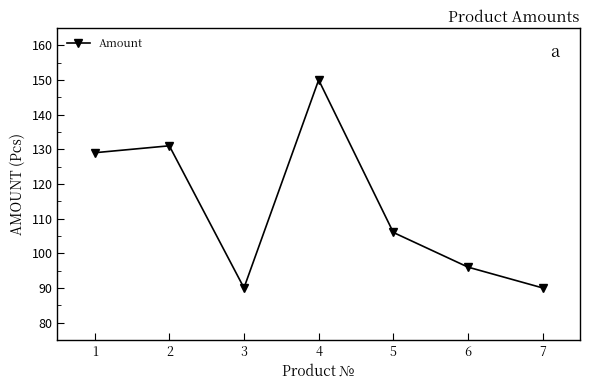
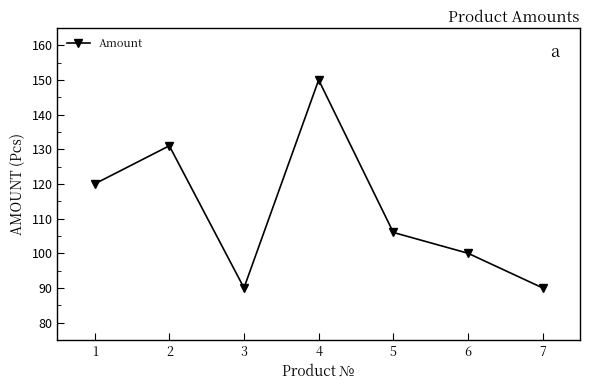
1: 129 -> 120
6: 96 -> 100
